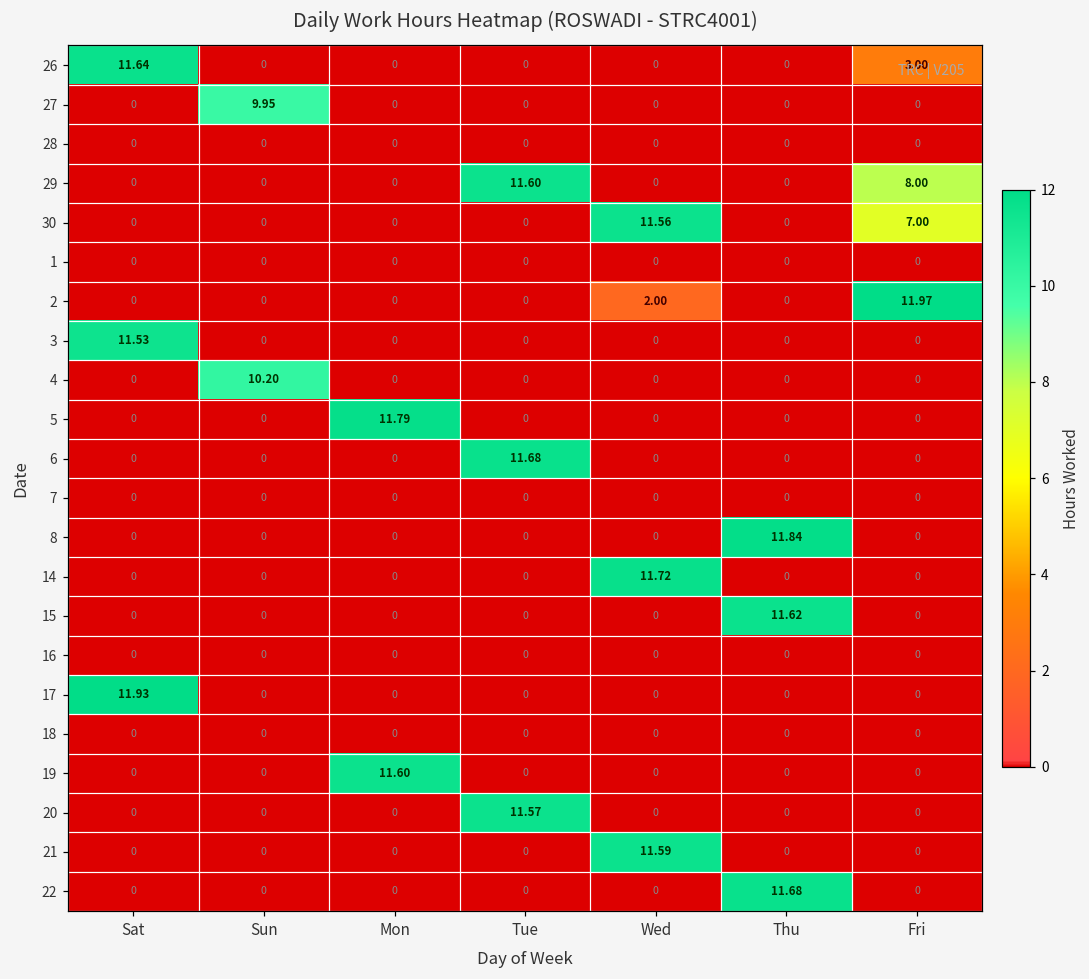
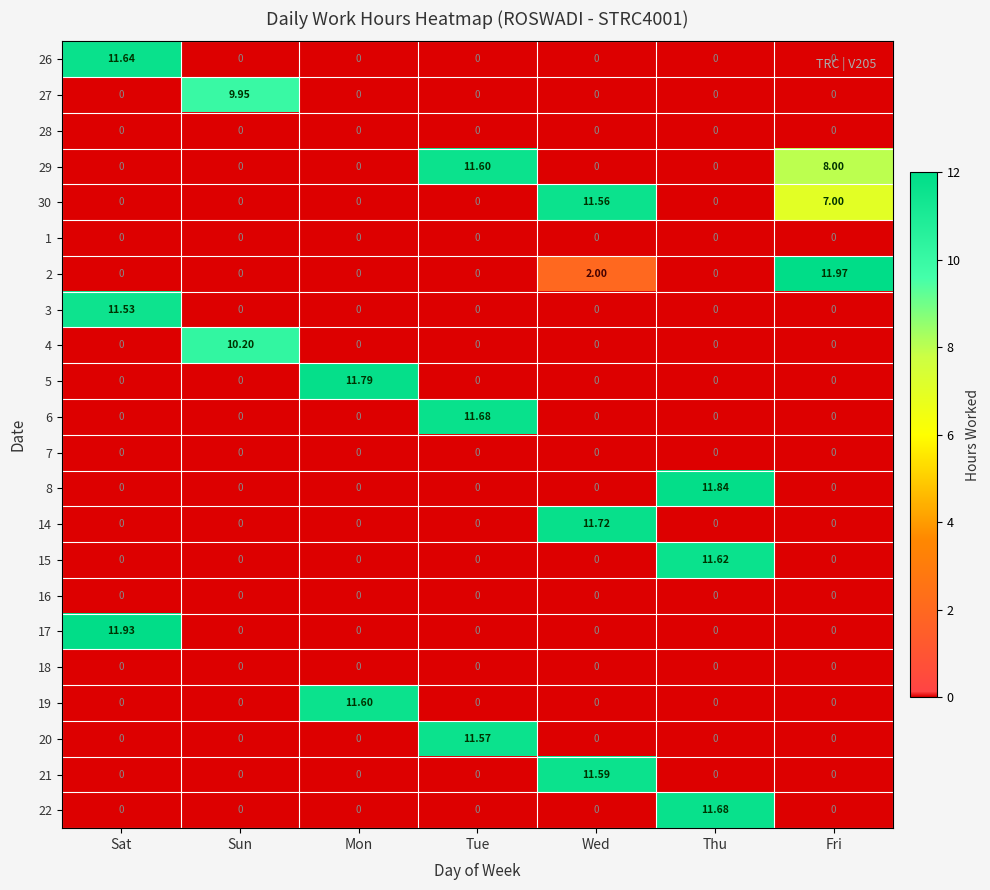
26, Fri: 3.00 -> 0
